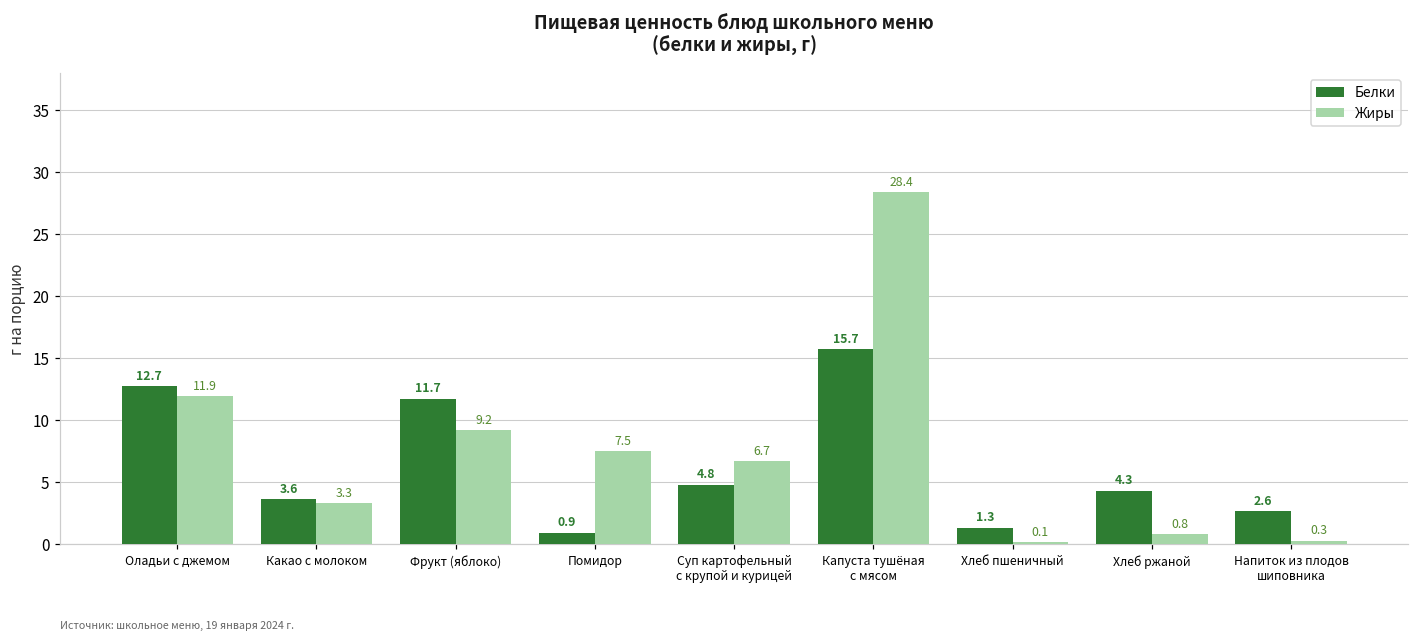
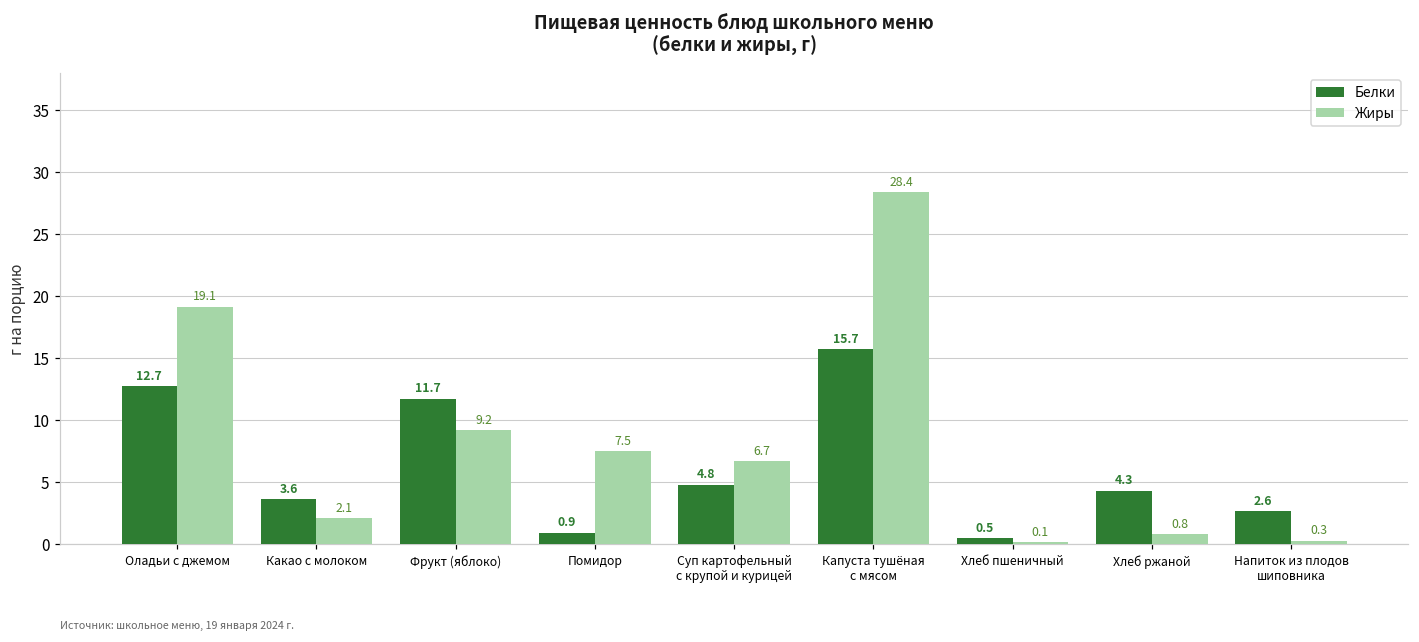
Жиры, Оладьи с джемом: 11.9 -> 19.1
Жиры, Какао с молоком: 3.3 -> 2.1
Белки, Хлеб пшеничный: 1.3 -> 0.5
